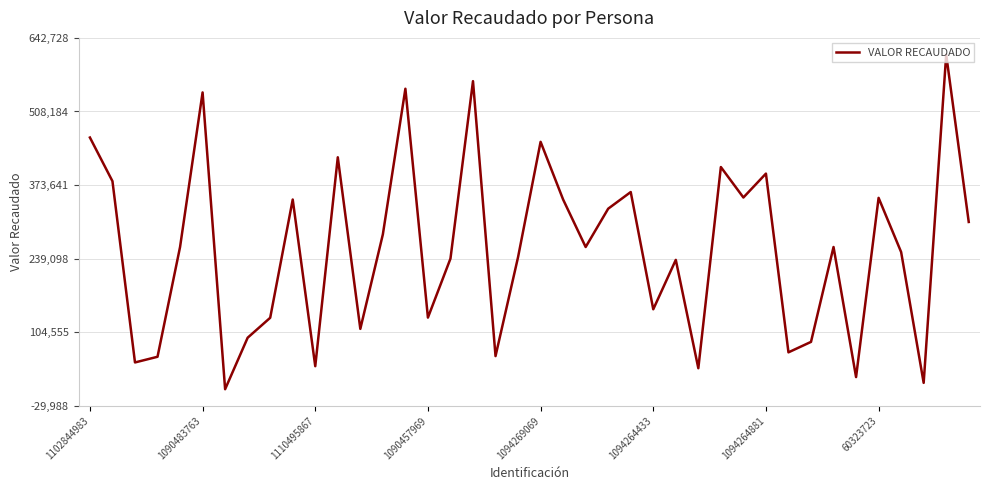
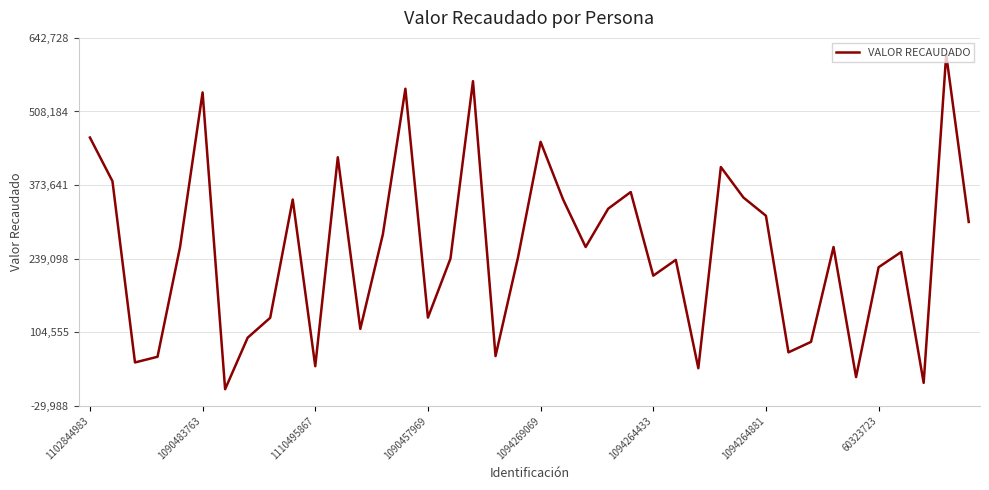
1094264433: 150,000 -> 210,000
1094264881: 390,000 -> 320,000
60323723: 350,000 -> 220,000
